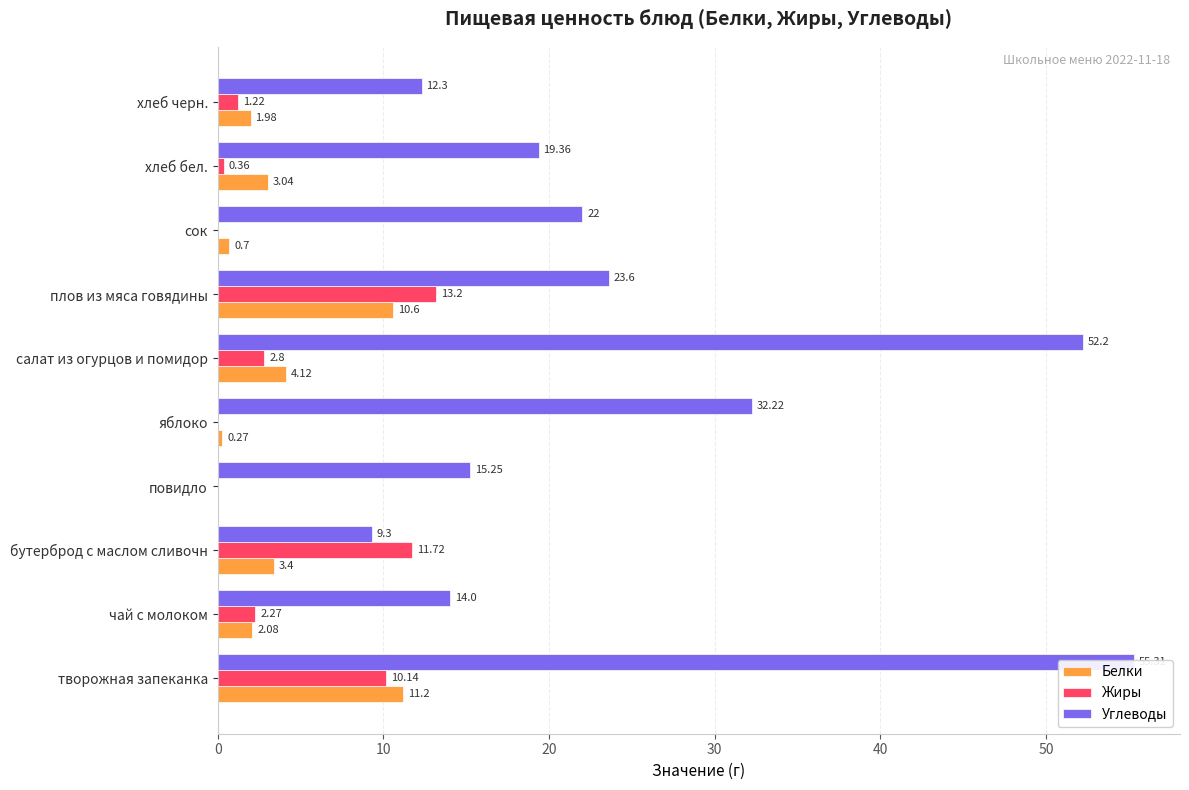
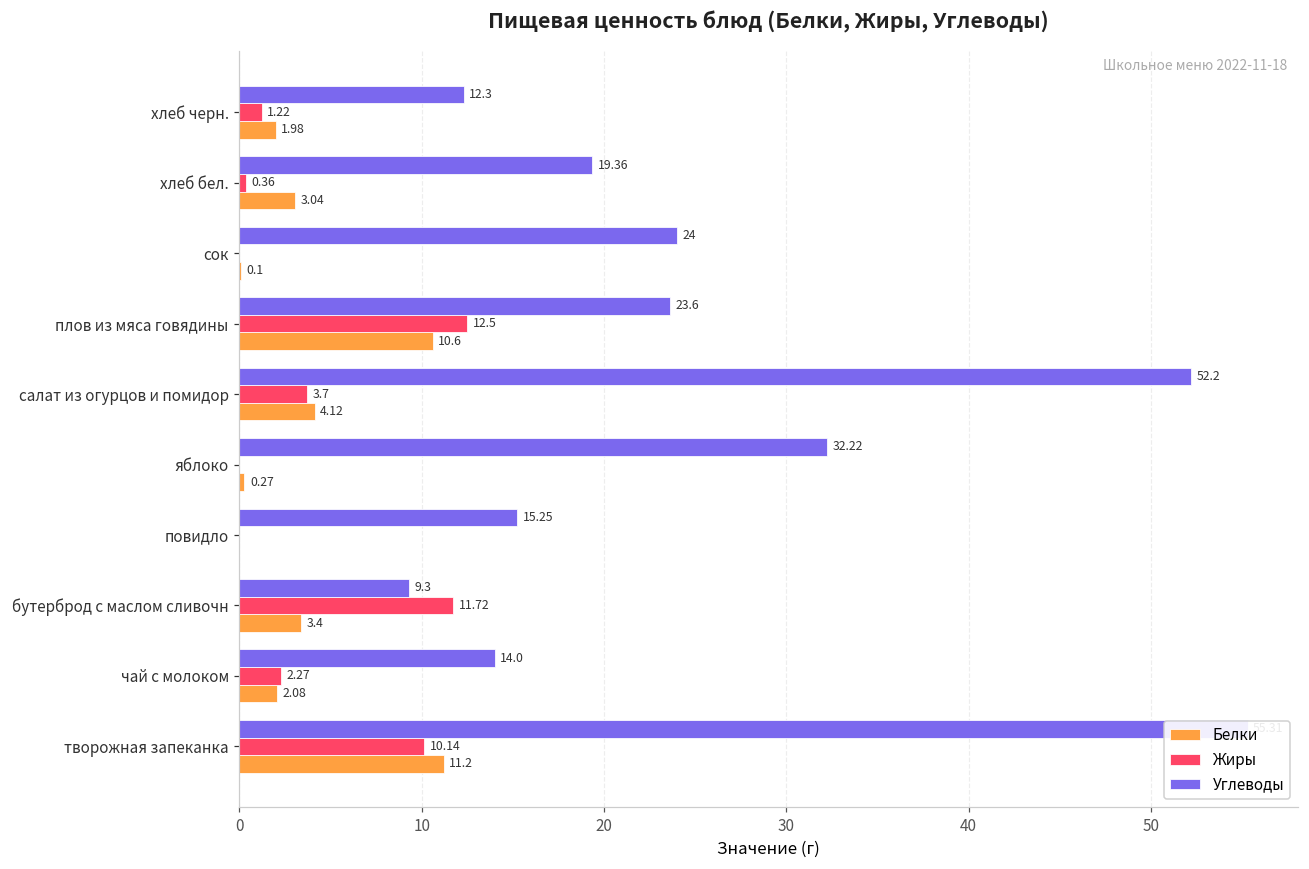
Углеводы, сок: 22 -> 24
Белки, сок: 0.7 -> 0.1
Жиры, плов из мяса говядины: 13.2 -> 12.5
Жиры, салат из огурцов и помидор: 2.8 -> 3.7
